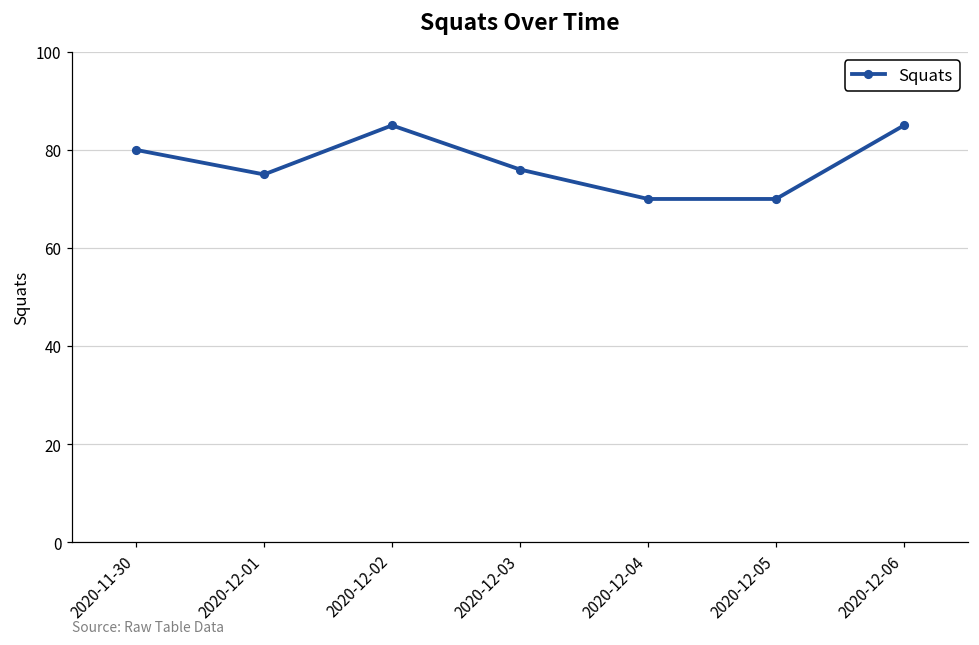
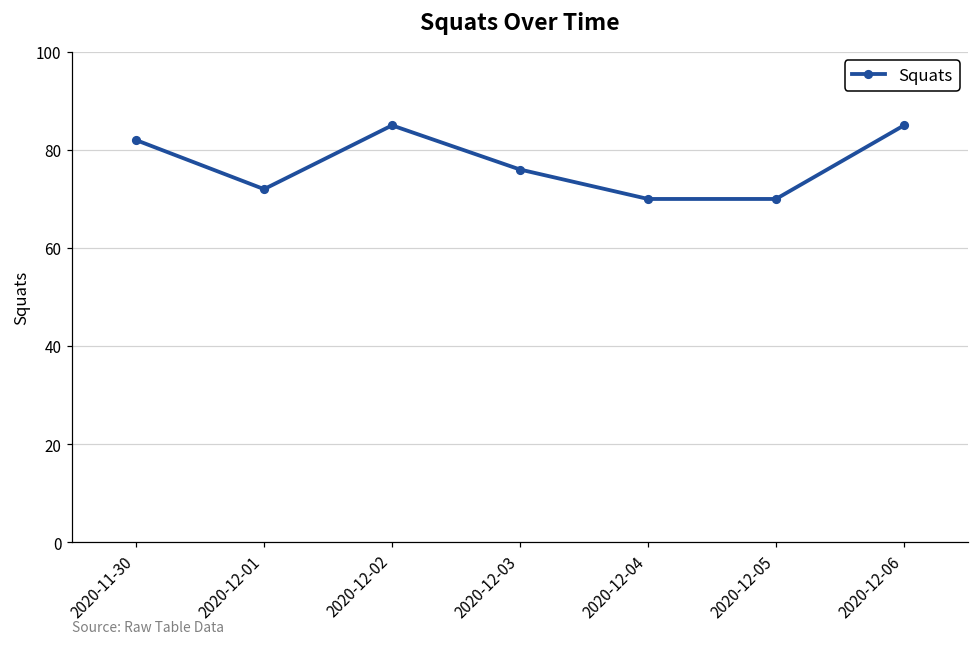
2020-11-30: 80 -> 82
2020-12-01: 75 -> 72
